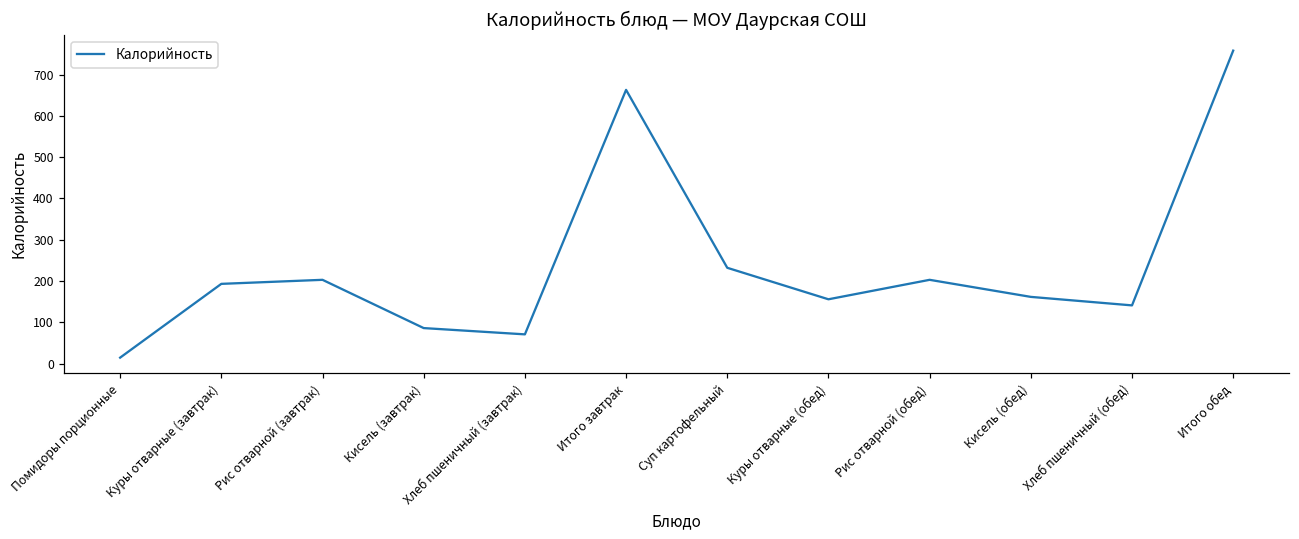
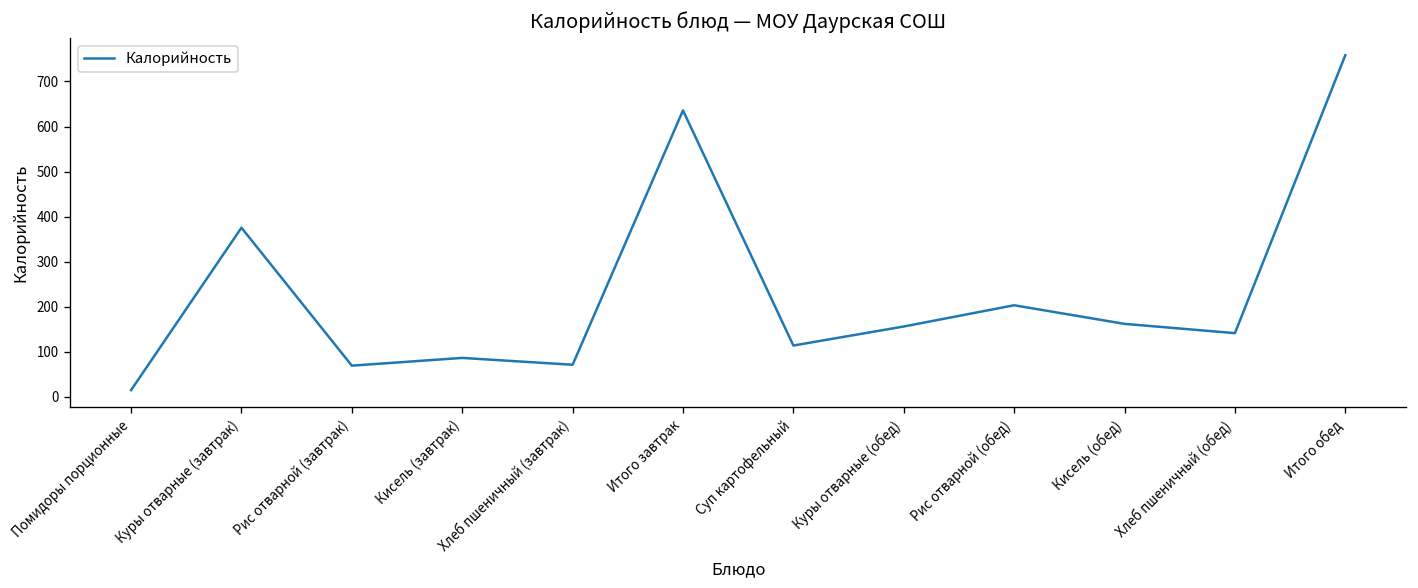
Куры отварные (завтрак): 190 -> 380
Рис отварной (завтрак): 200 -> 70
Итого завтрак: 660 -> 640
Суп картофельный: 230 -> 110
